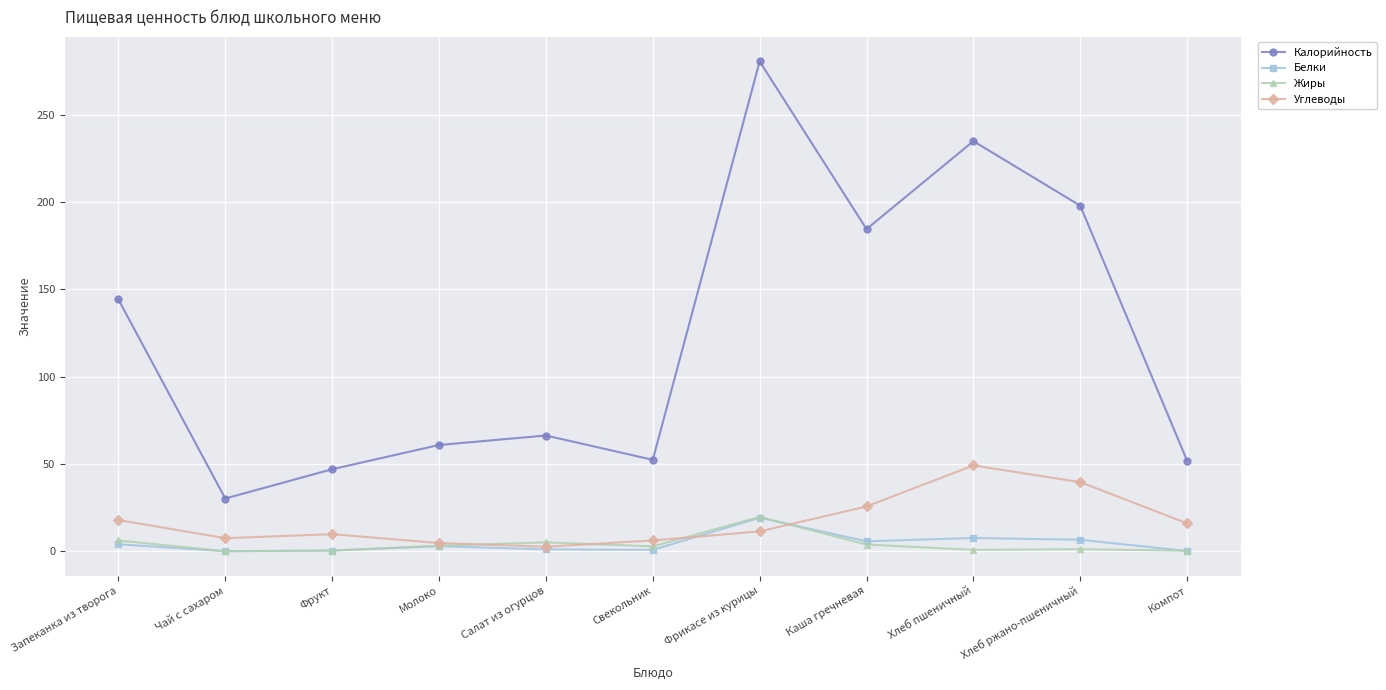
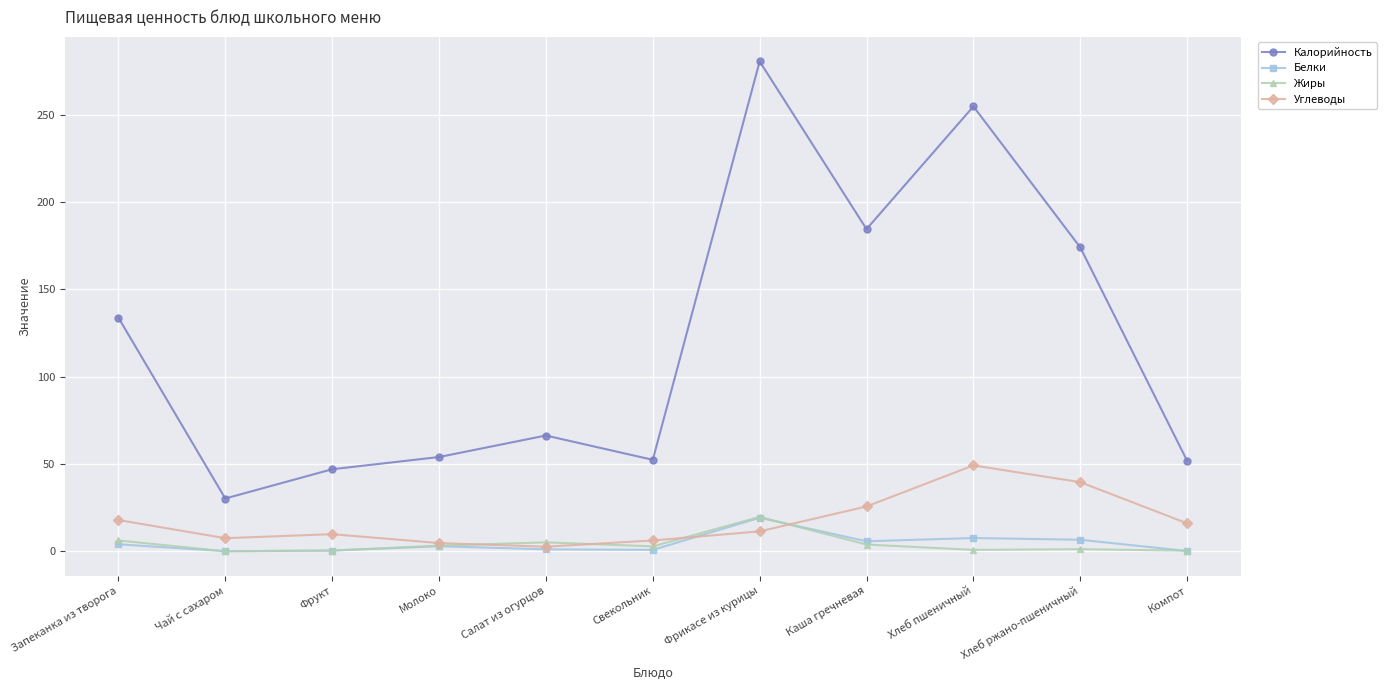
Калорийность, Запеканка из творога: 144 -> 134
Калорийность, Молоко: 61 -> 54
Калорийность, Хлеб пшеничный: 235 -> 255
Калорийность, Хлеб ржано-пшеничный: 198 -> 174
